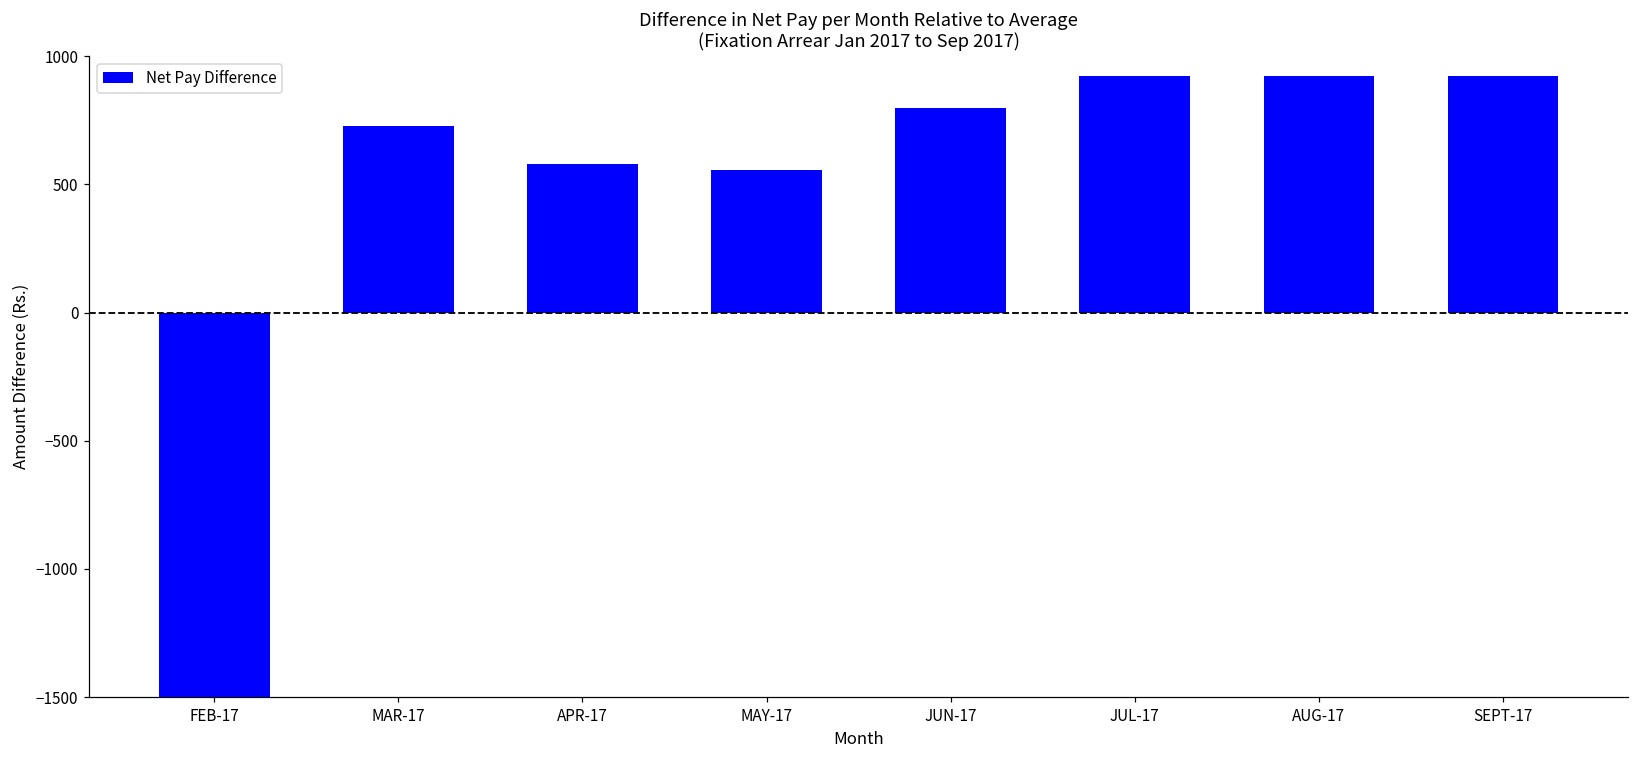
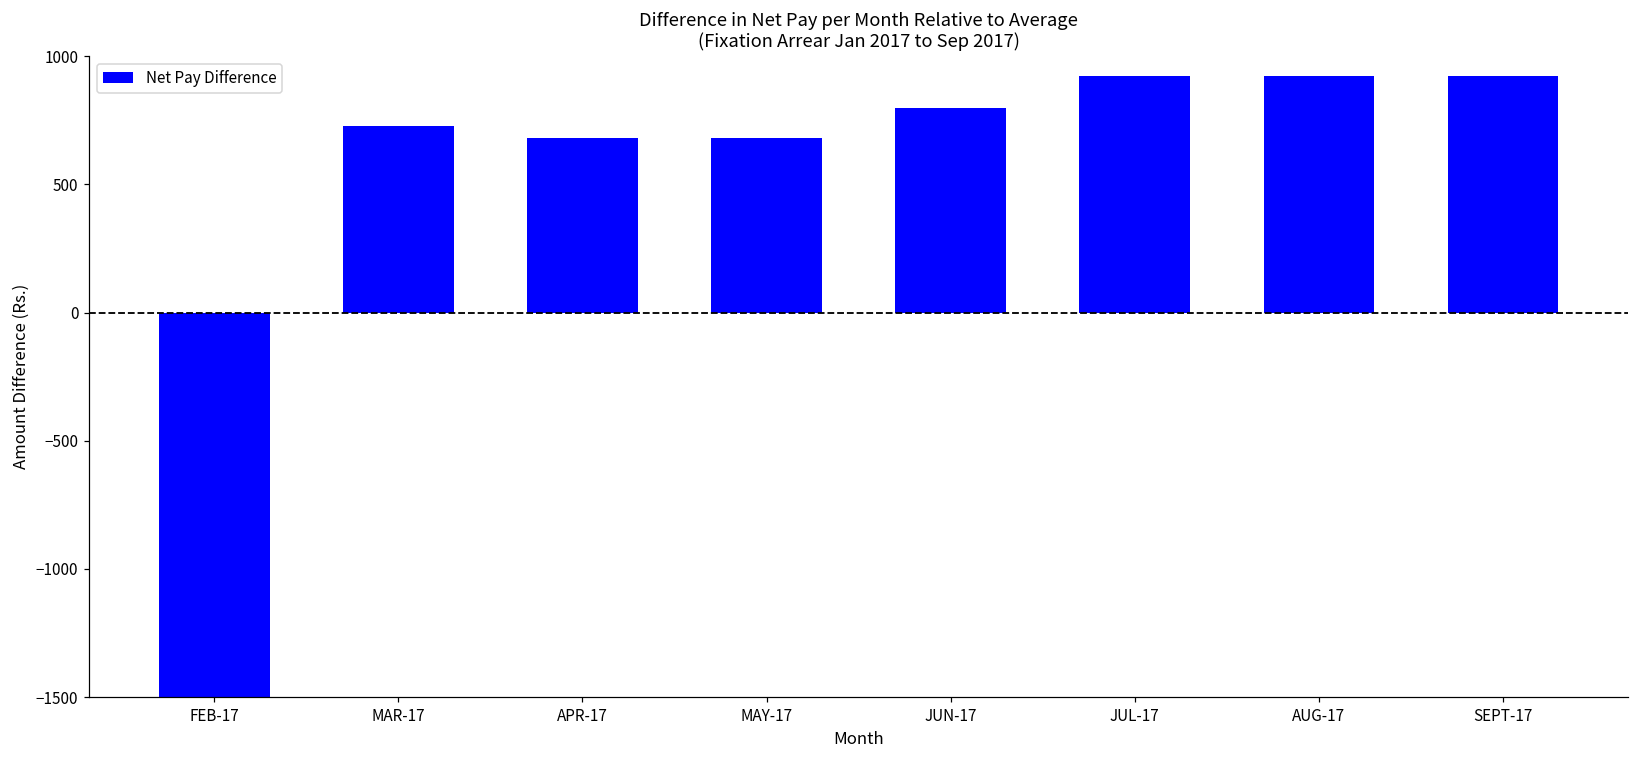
APR-17: 580 -> 680
MAY-17: 560 -> 680
